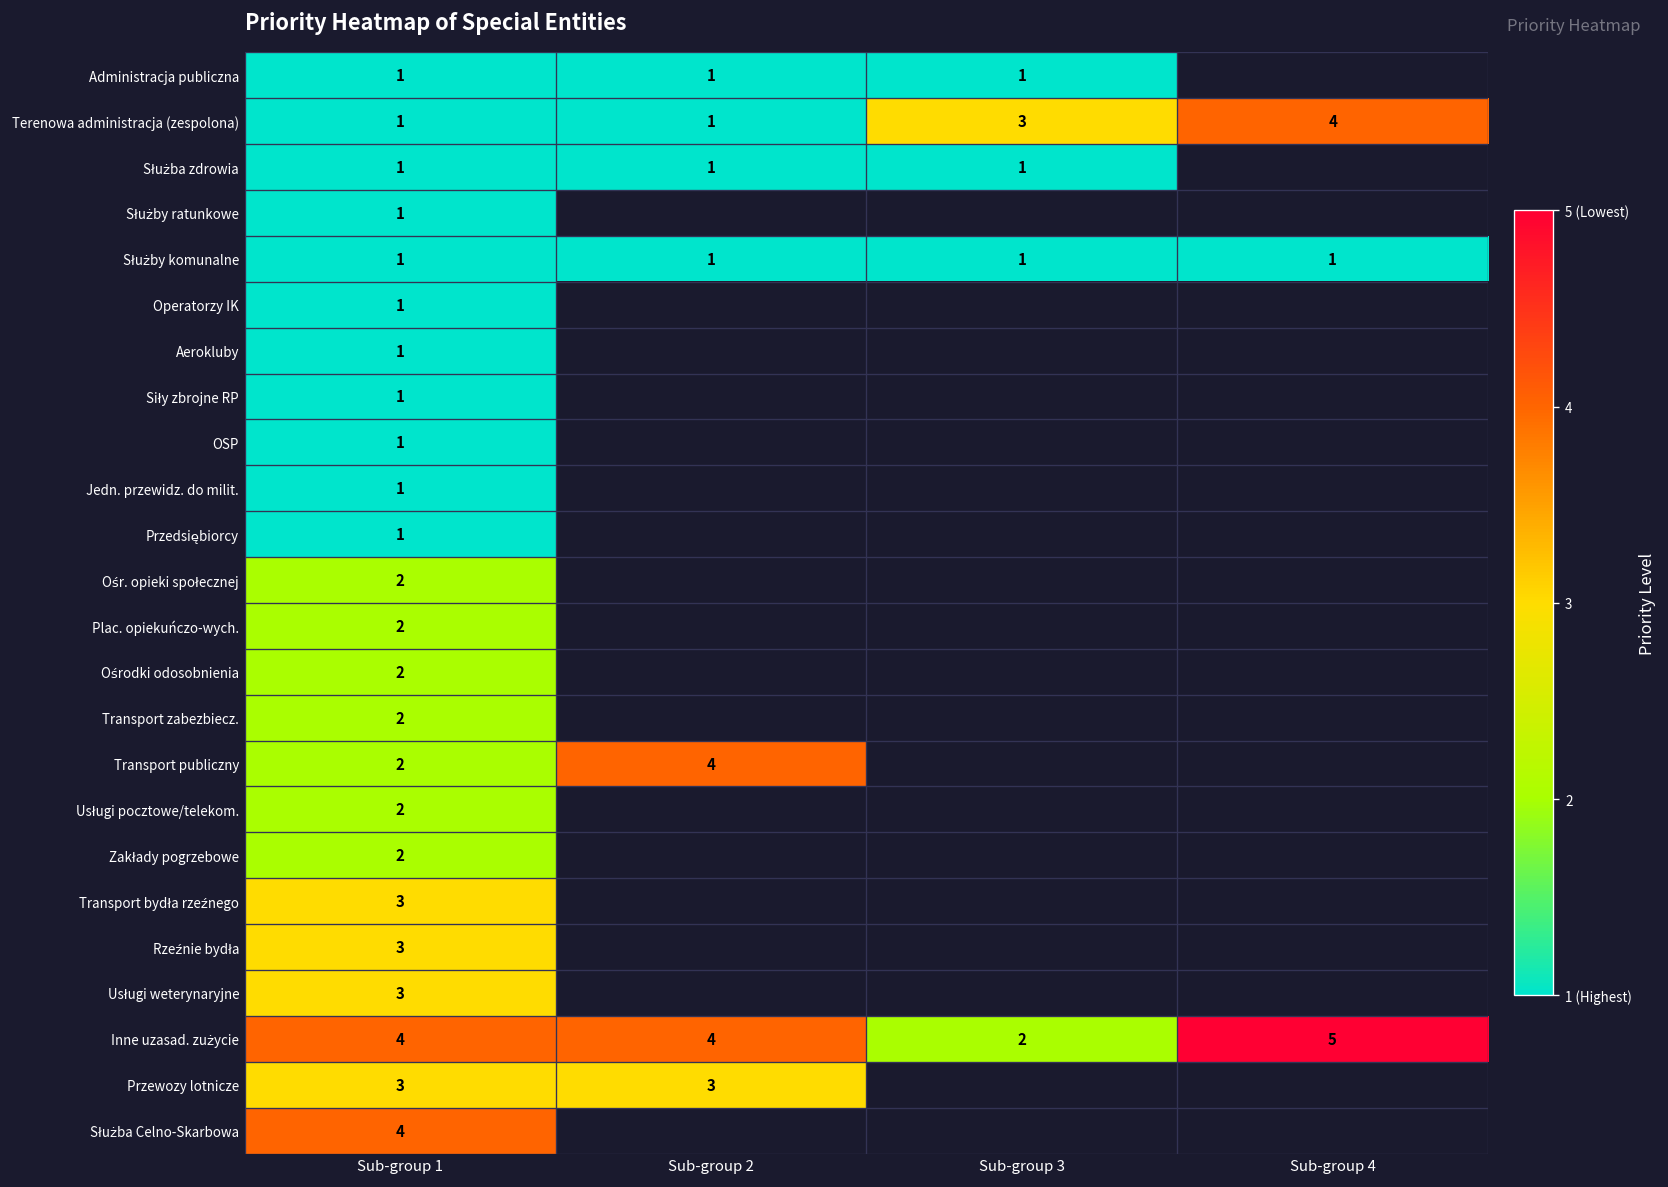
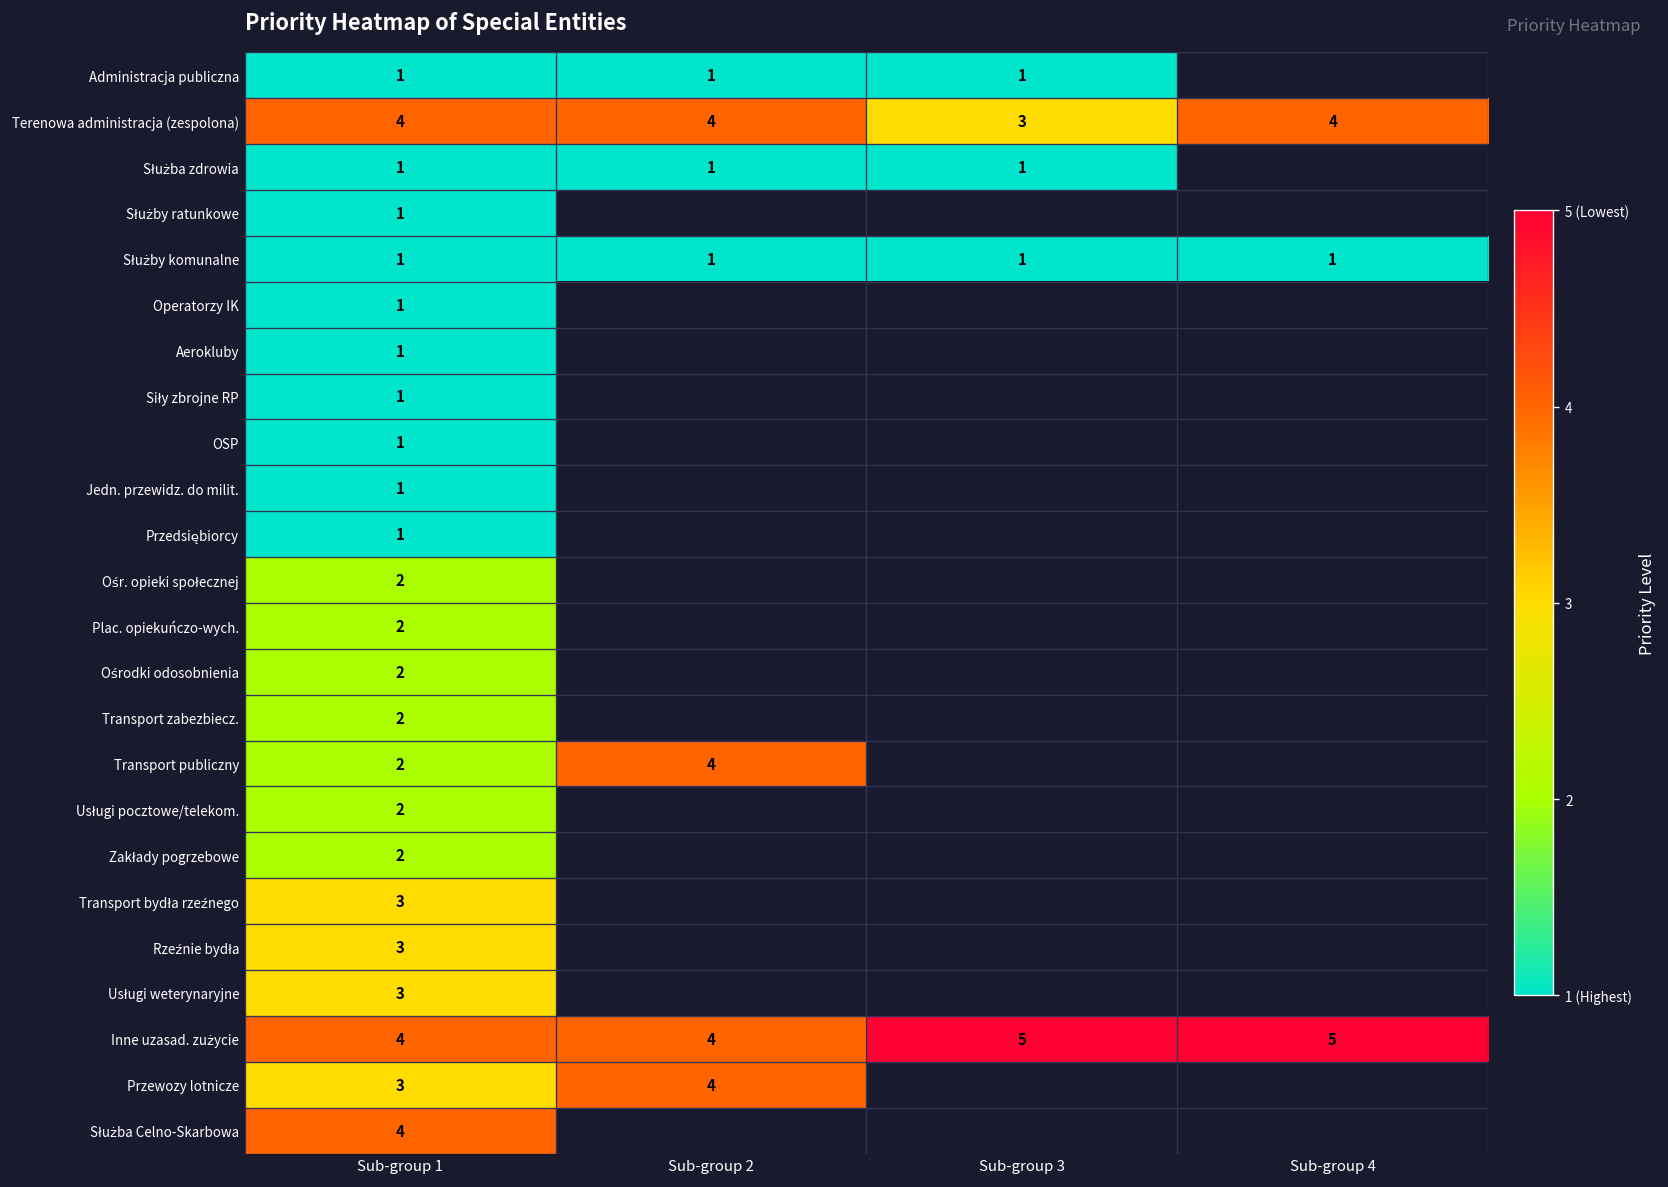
Terenowa administracja (zespolona), Sub-group 1: 1 -> 4
Terenowa administracja (zespolona), Sub-group 2: 1 -> 4
Inne uzasad. zużycie, Sub-group 3: 2 -> 5
Przewozy lotnicze, Sub-group 2: 3 -> 4
